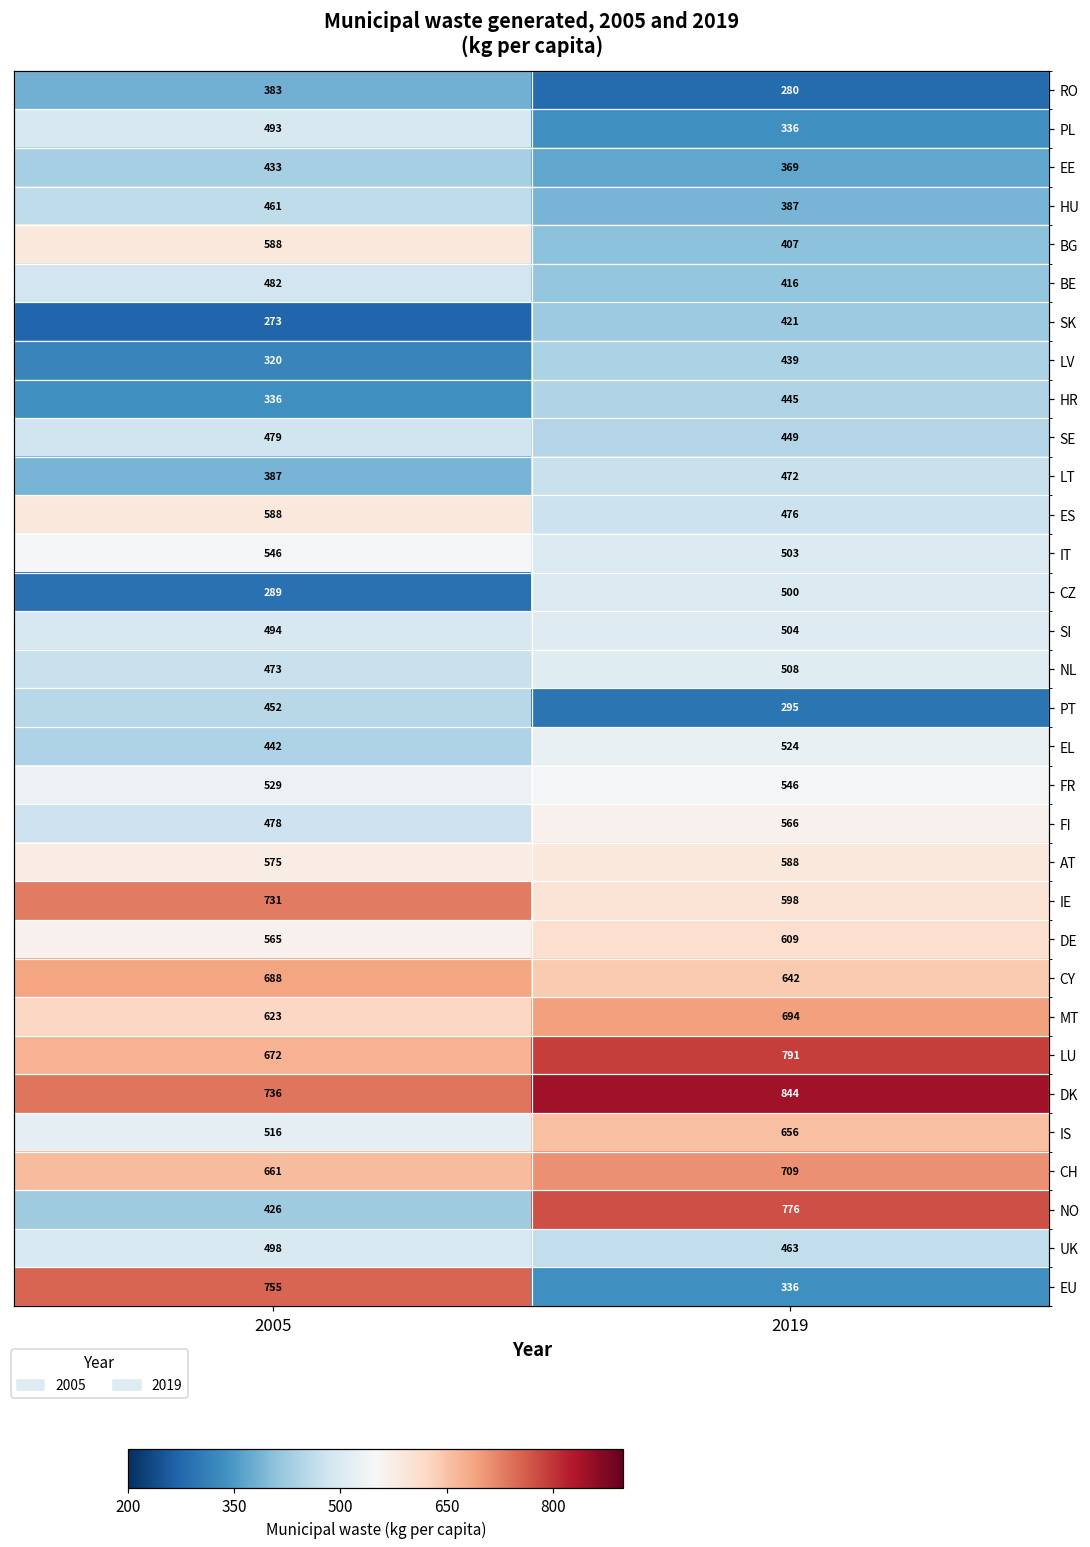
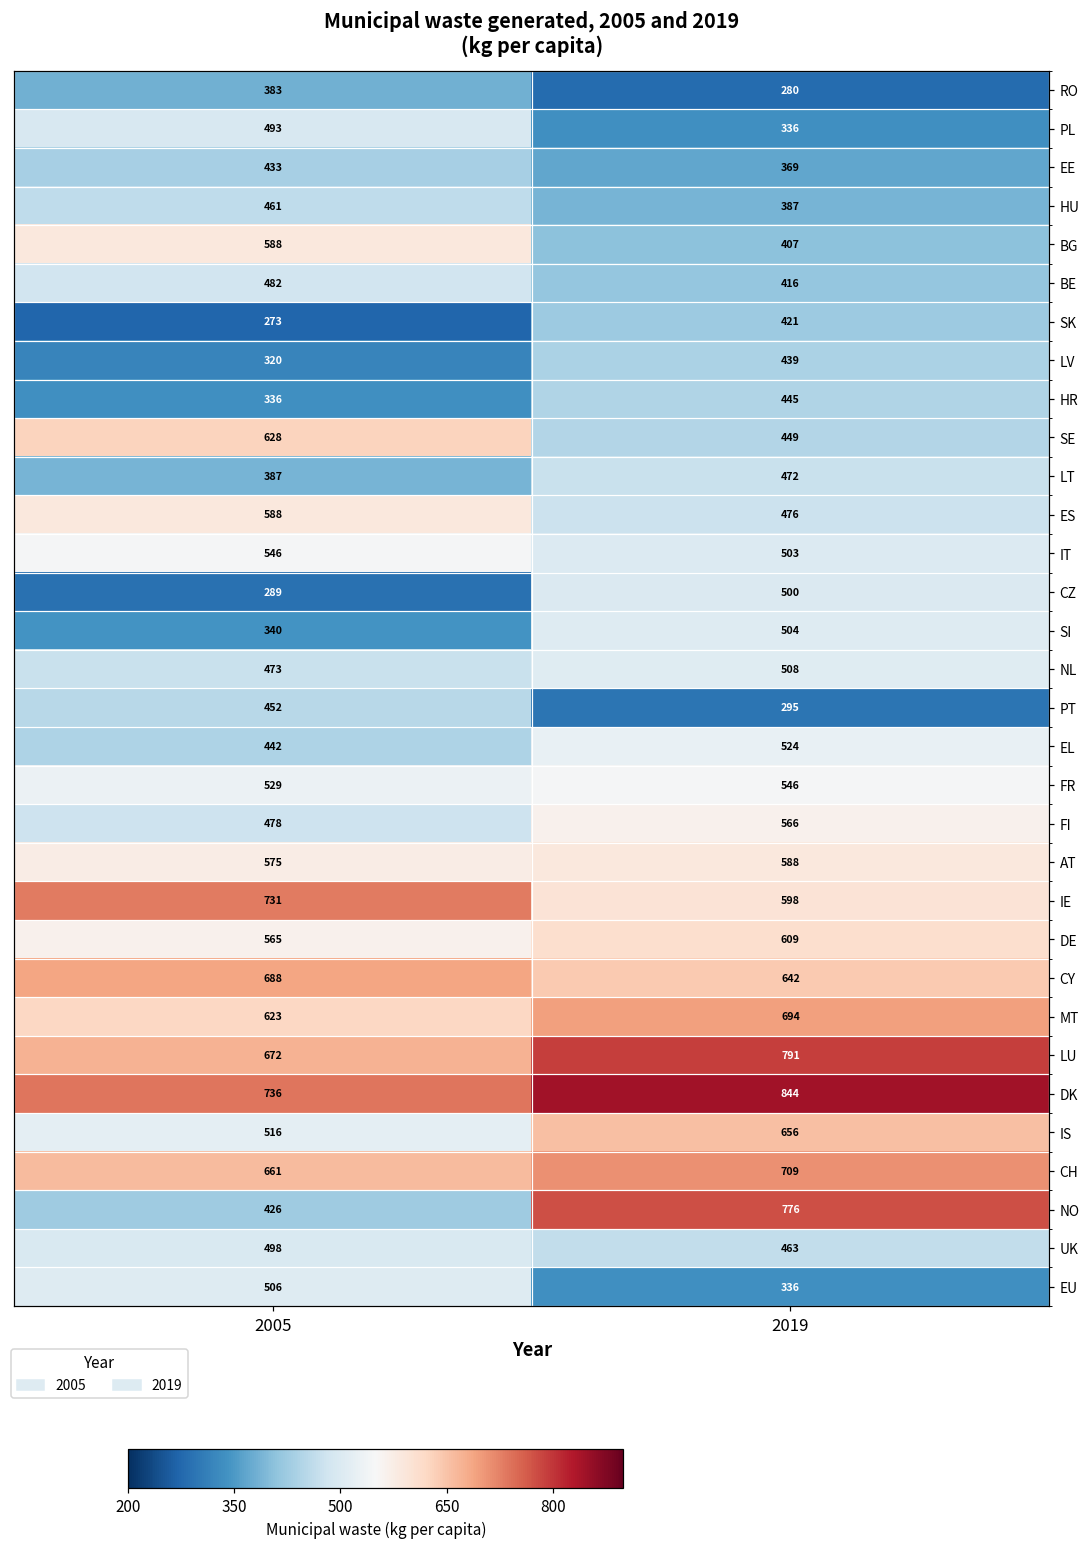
SE, 2005: 479 -> 628
SI, 2005: 494 -> 340
EU, 2005: 755 -> 506
